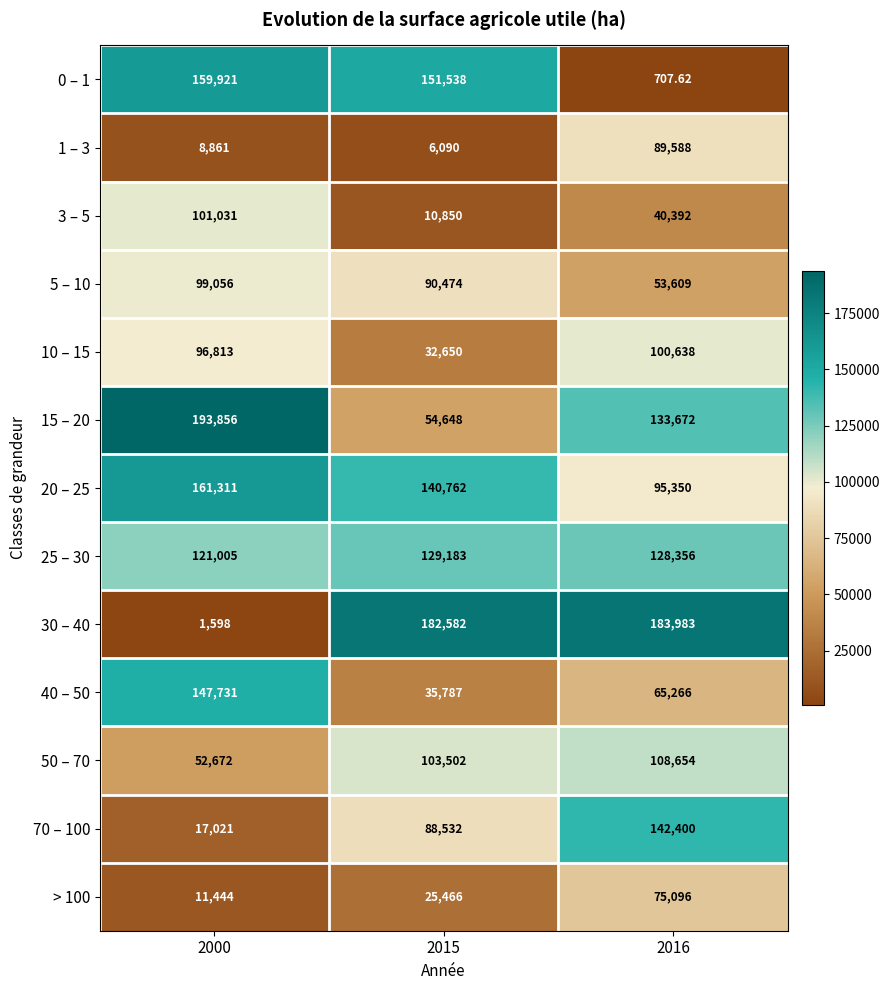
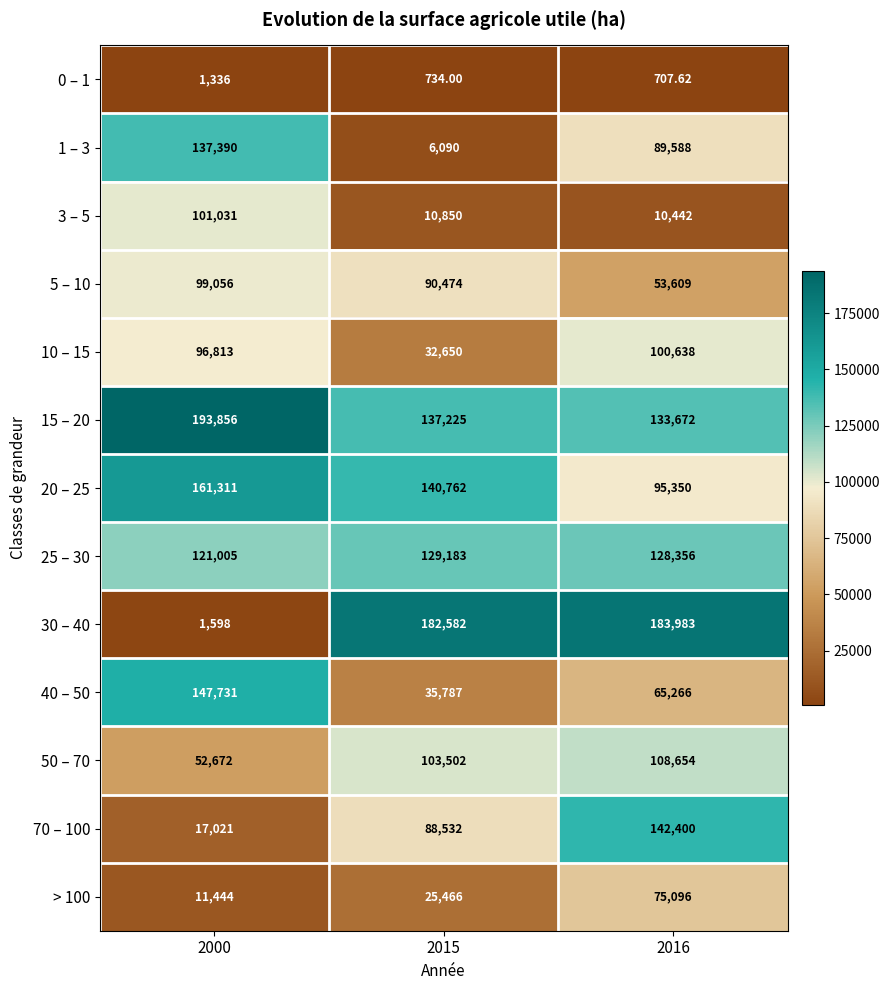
0 – 1, 2000: 159,921 -> 1,336
0 – 1, 2015: 151,538 -> 734.00
1 – 3, 2000: 8,861 -> 137,390
3 – 5, 2016: 40,392 -> 10,442
15 – 20, 2015: 54,648 -> 137,225
